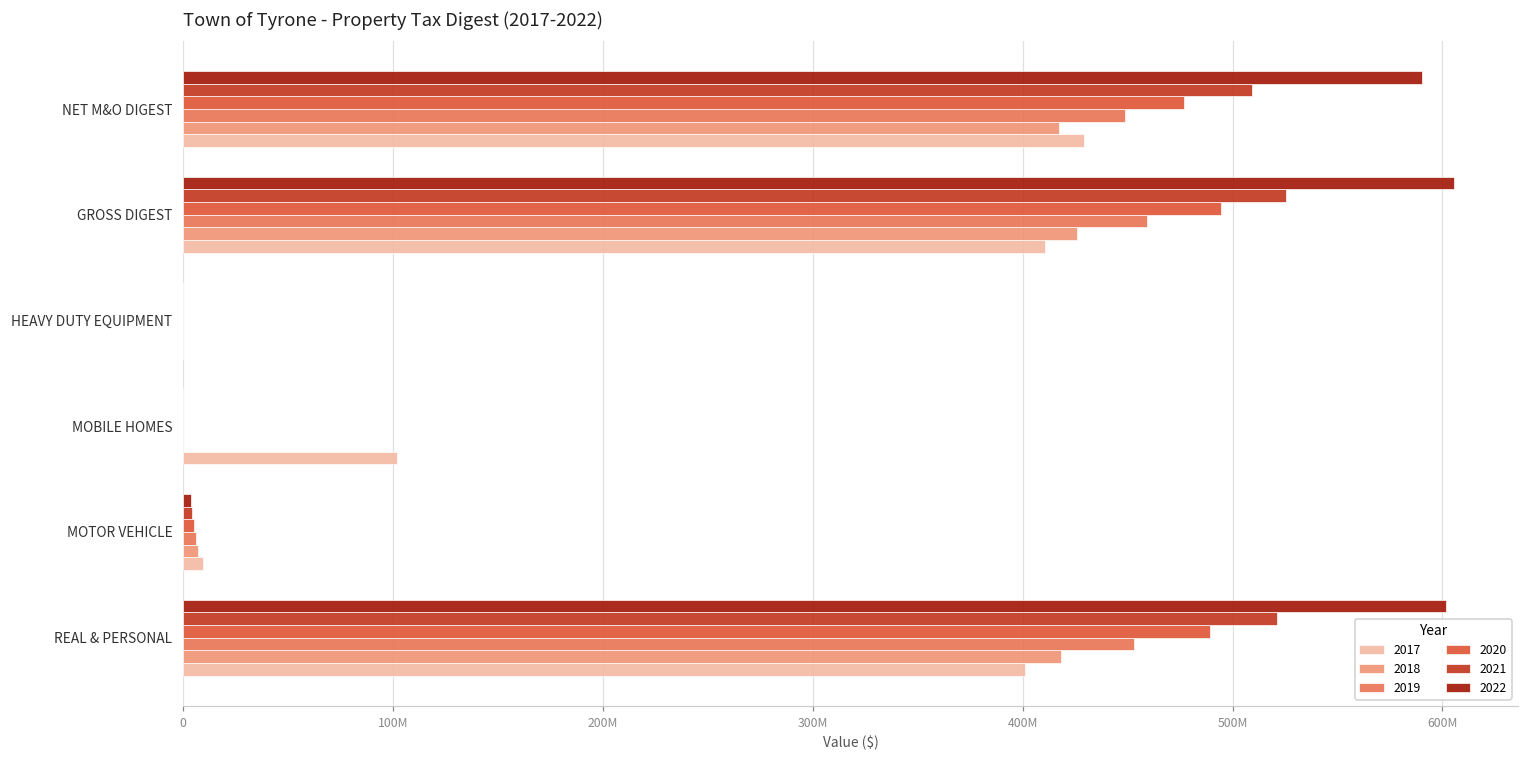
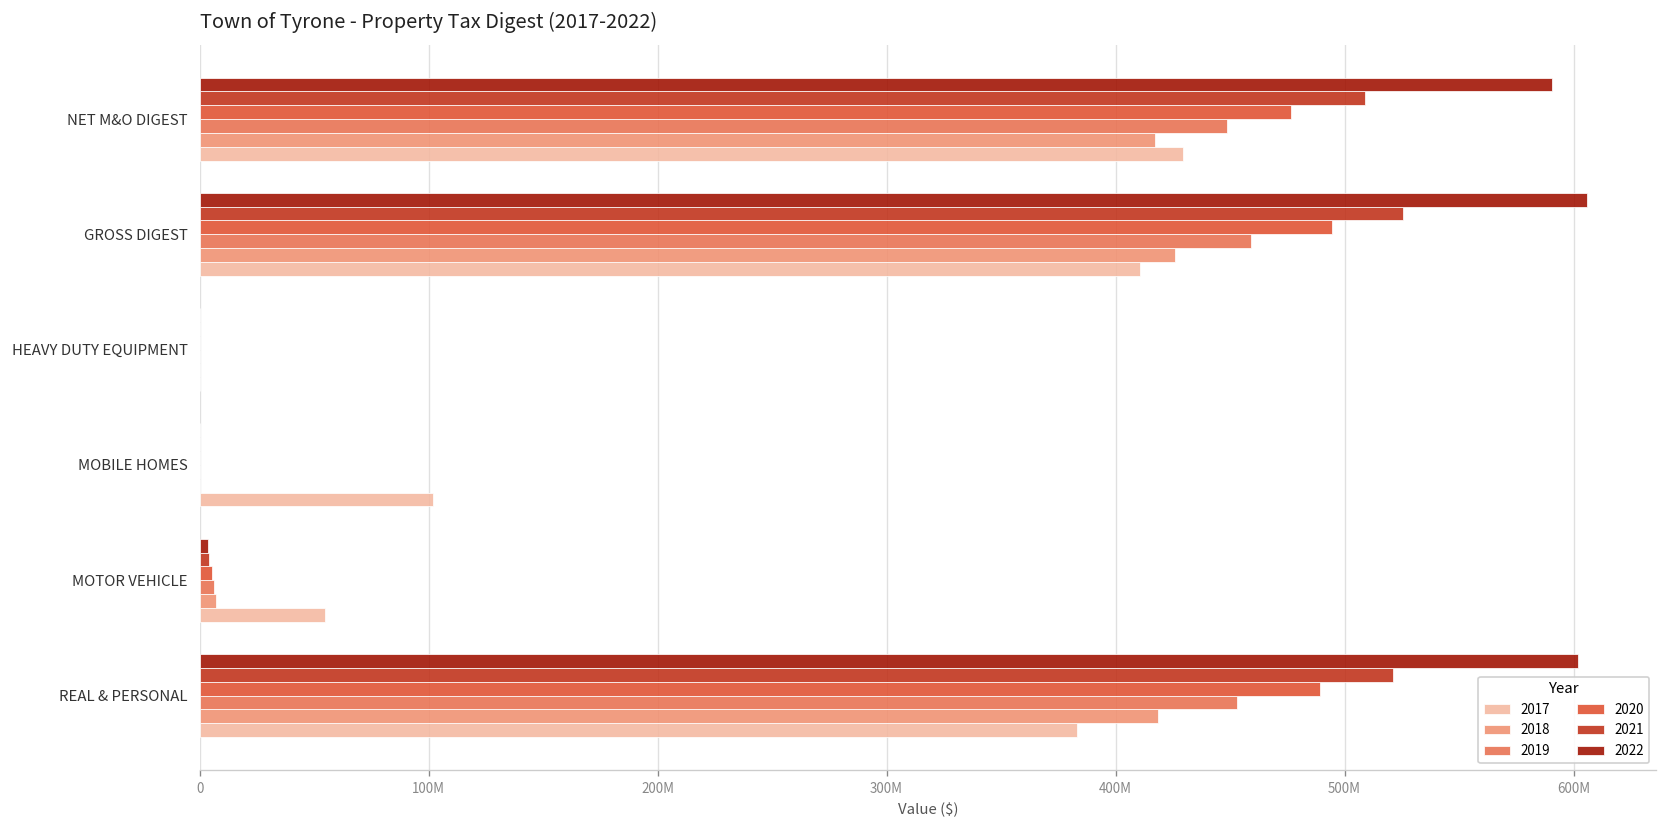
2017, MOTOR VEHICLE: 9000000 -> 55000000
2017, REAL & PERSONAL: 401000000 -> 383000000
